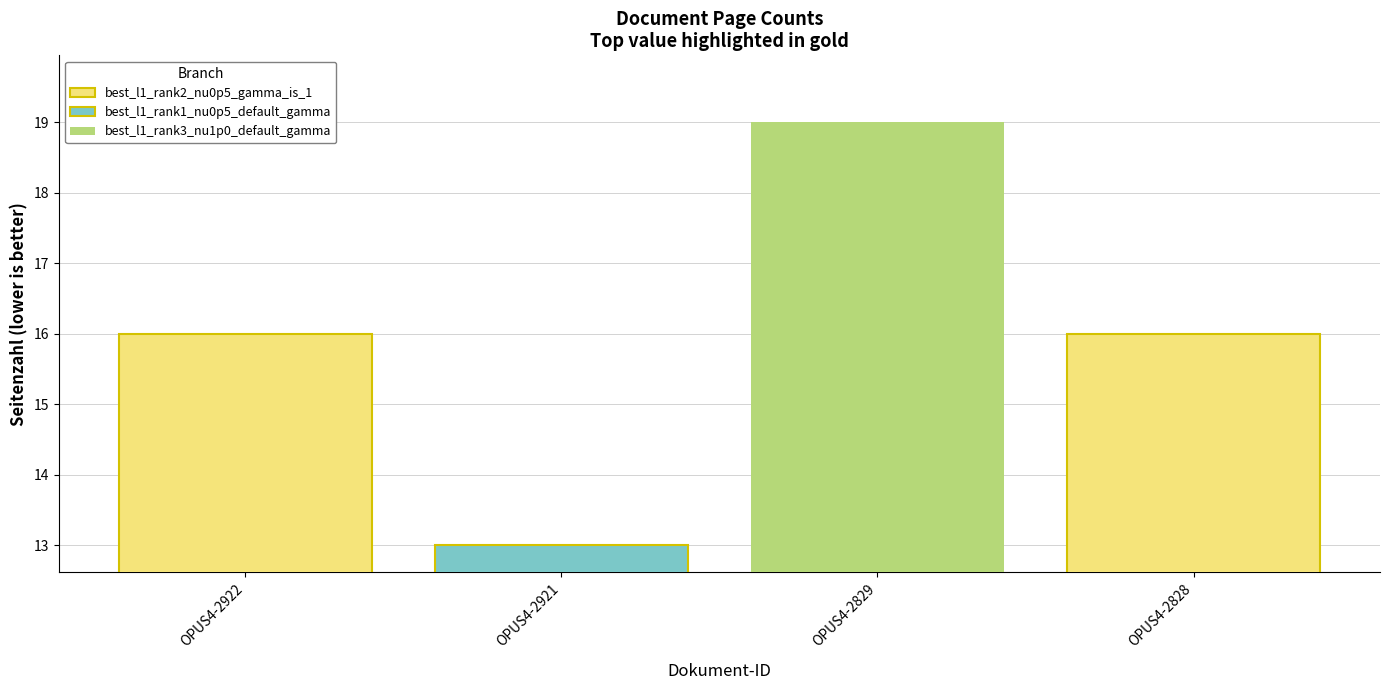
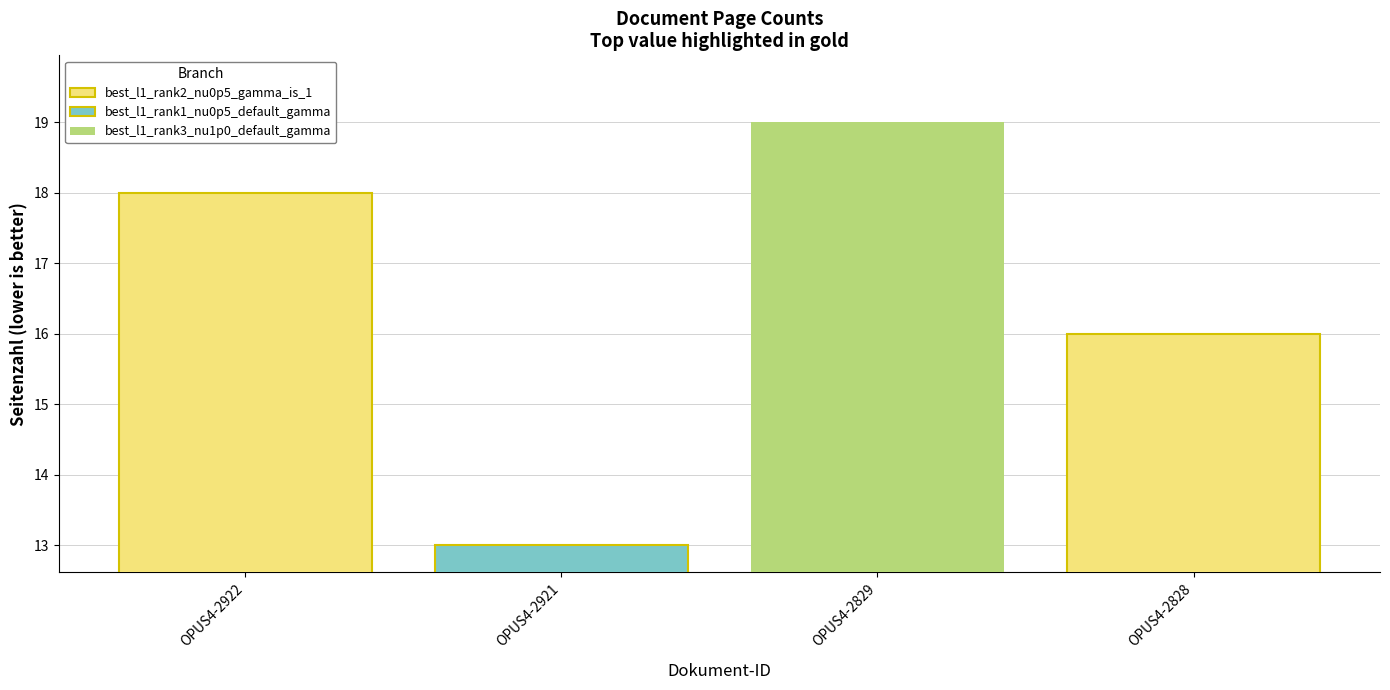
OPUS4-2922: 16 -> 18
